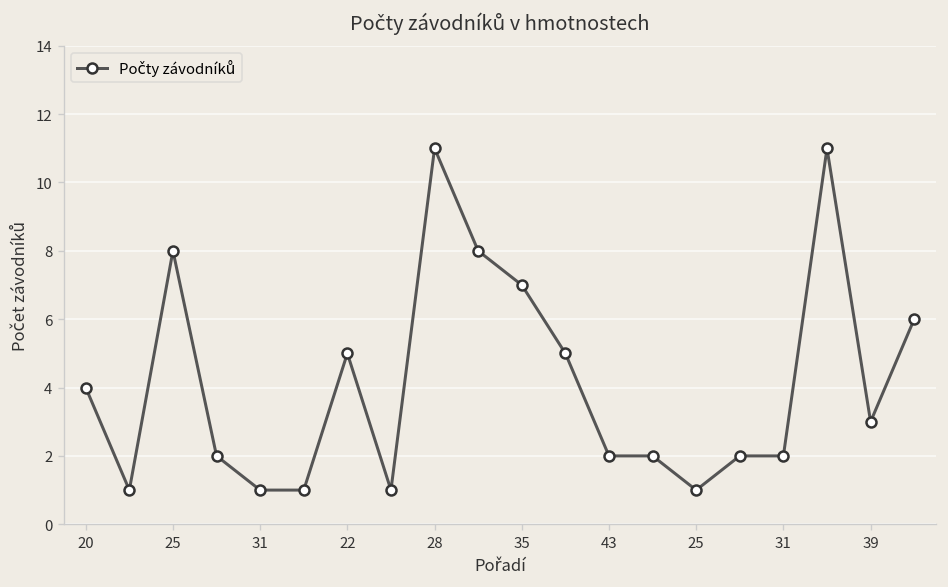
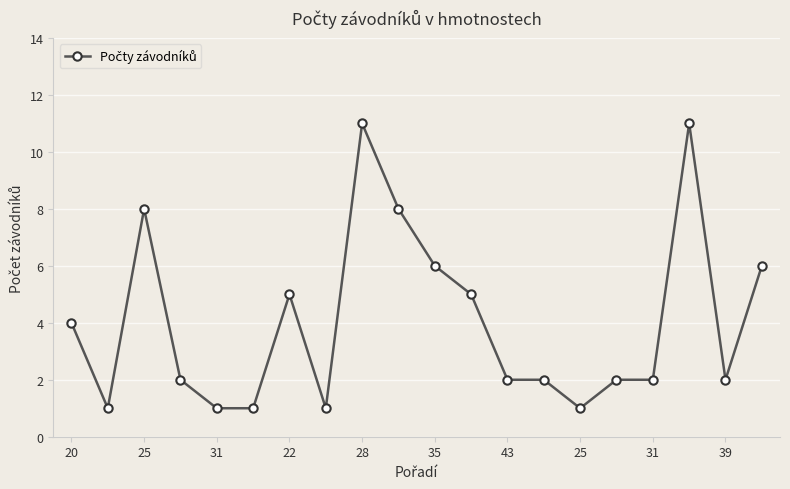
35: 7 -> 6
39: 3 -> 2
